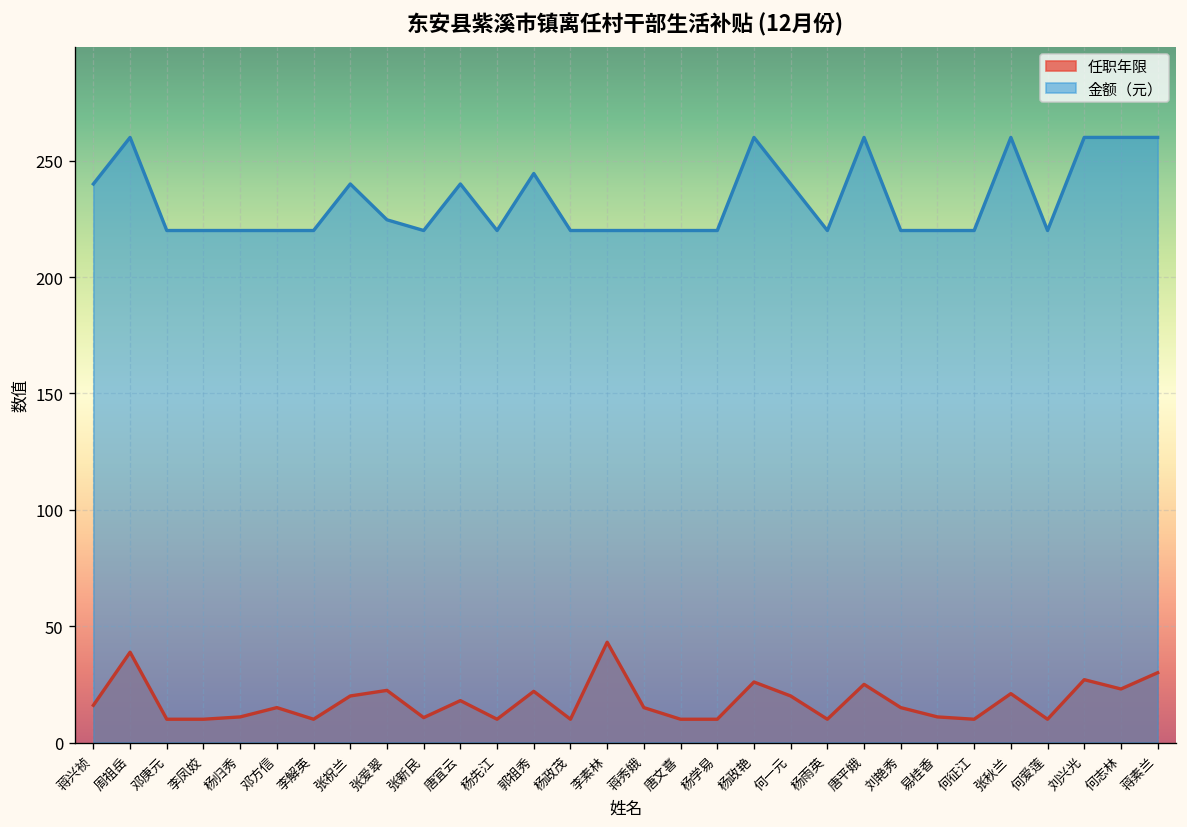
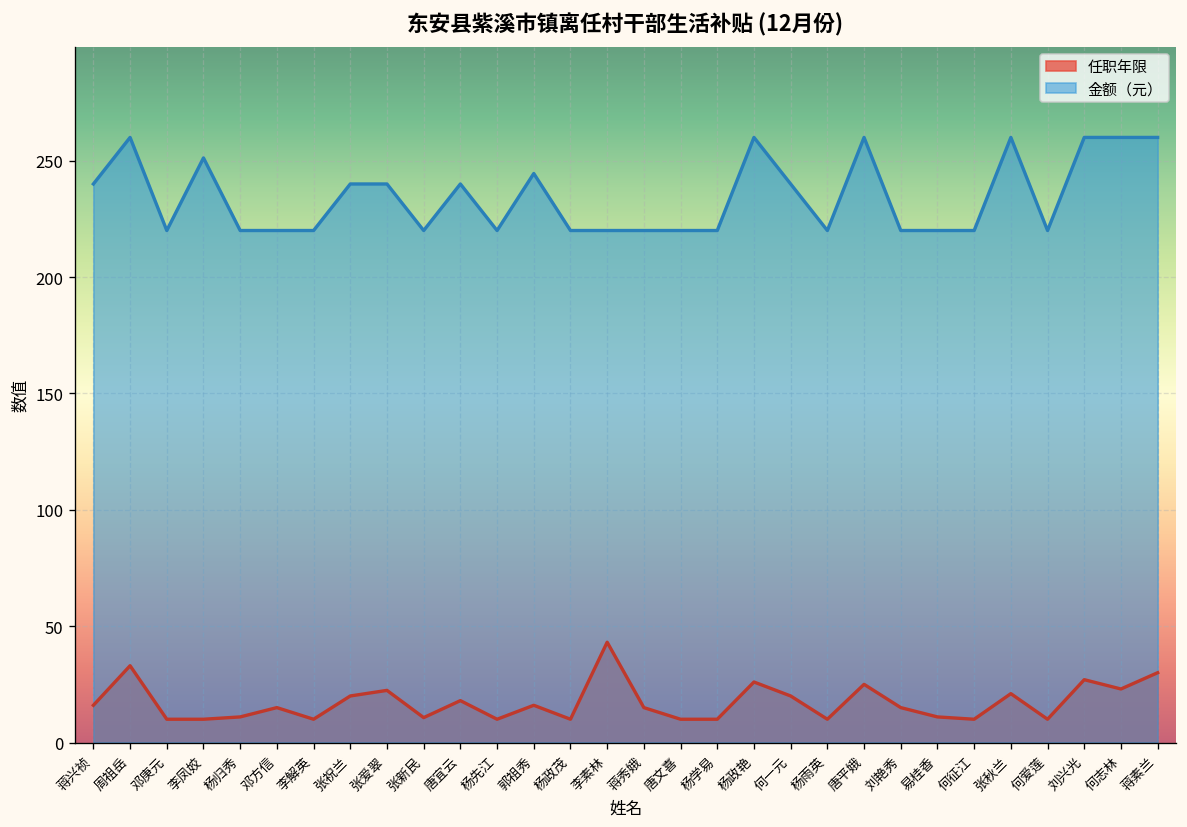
任职年限, 周祖岳: 39 -> 33
金额（元）, 李凤姣: 220 -> 251
金额（元）, 张爱翠: 225 -> 240
任职年限, 郭祖秀: 22 -> 16
